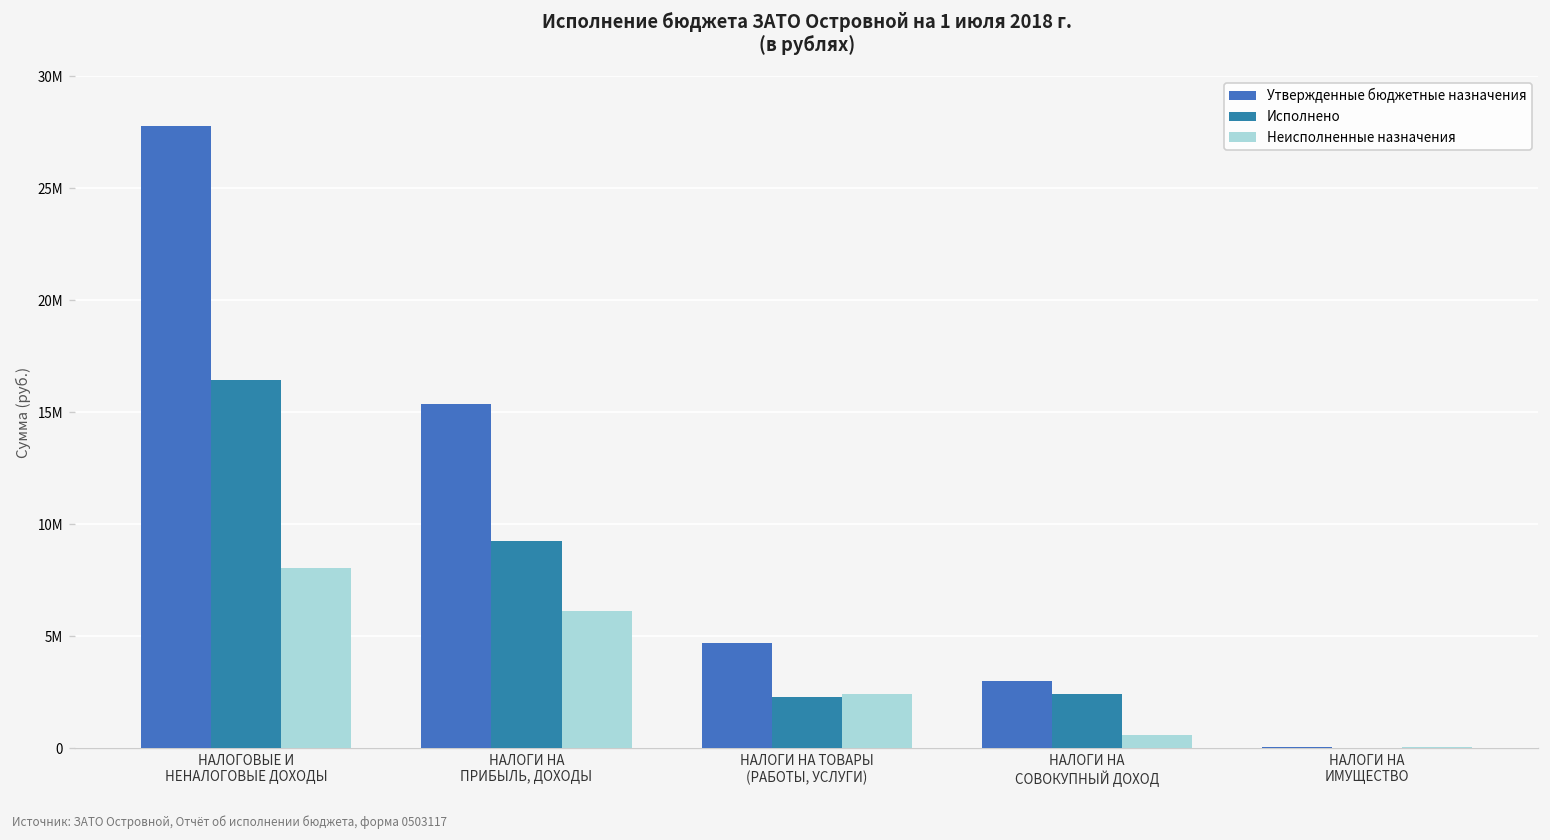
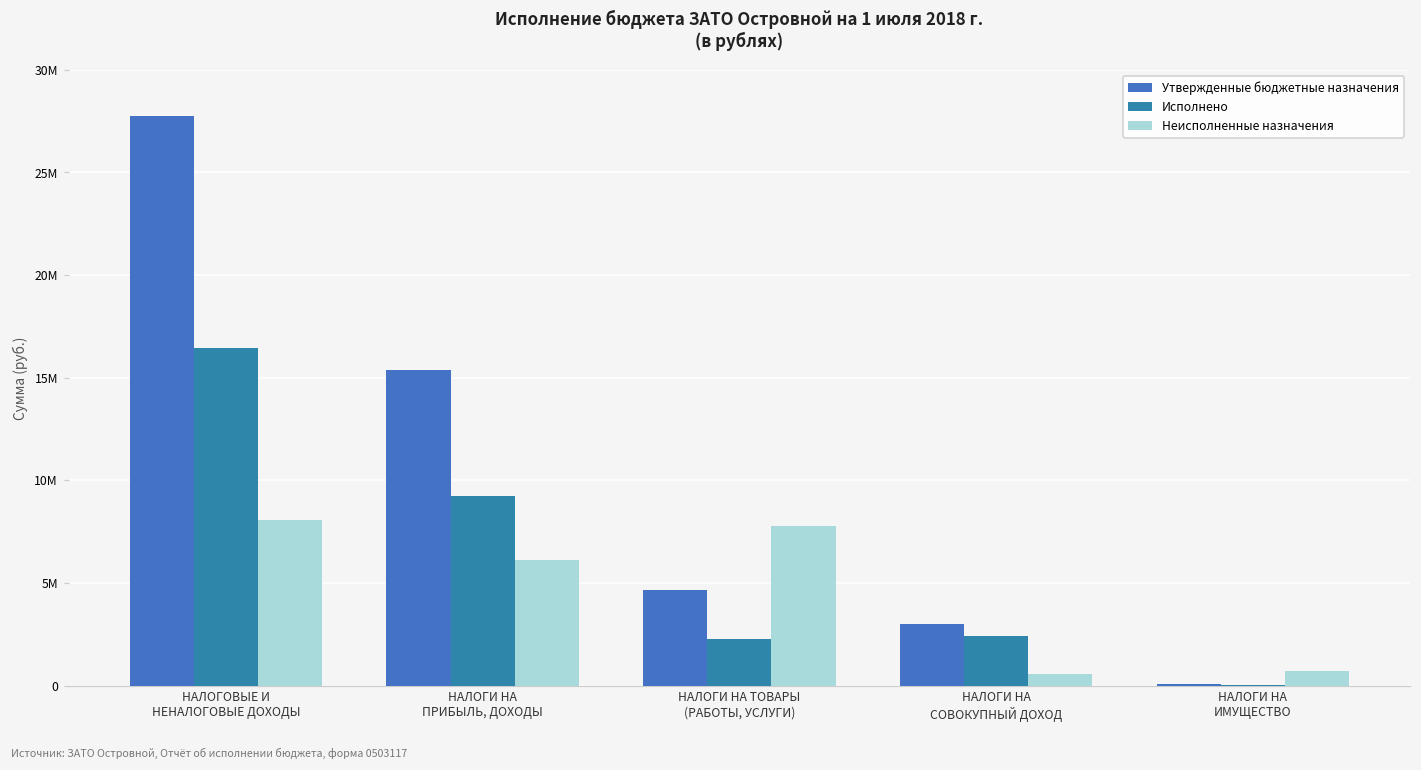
Неисполненные назначения, НАЛОГИ НА ТОВАРЫ (РАБОТЫ, УСЛУГИ): 2400000 -> 7800000
Неисполненные назначения, НАЛОГИ НА ИМУЩЕСТВО: 0 -> 700000
